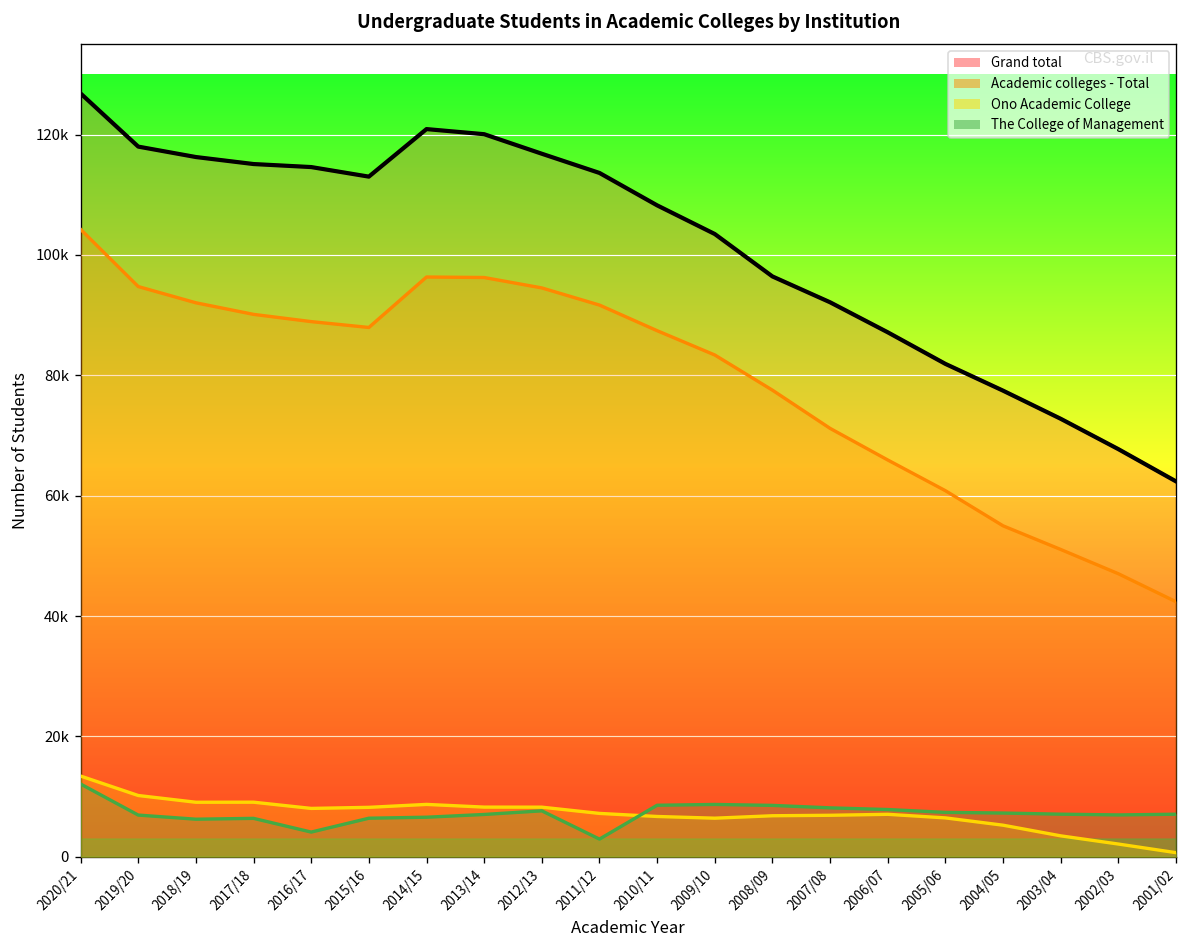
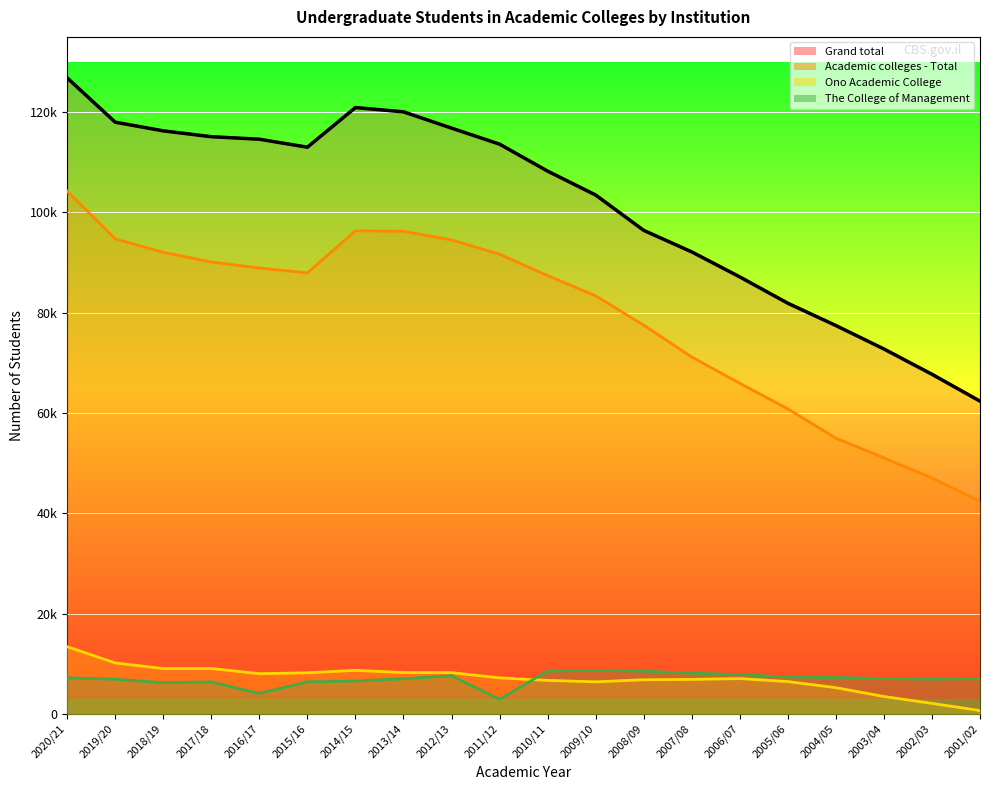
The College of Management, 2020/21: 12000 -> 7000
